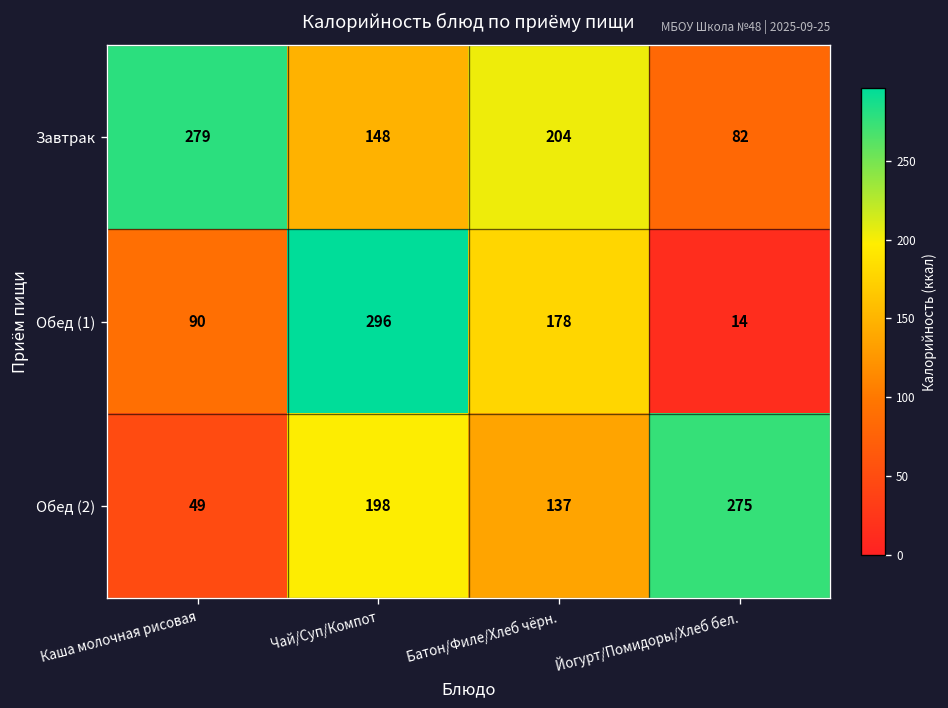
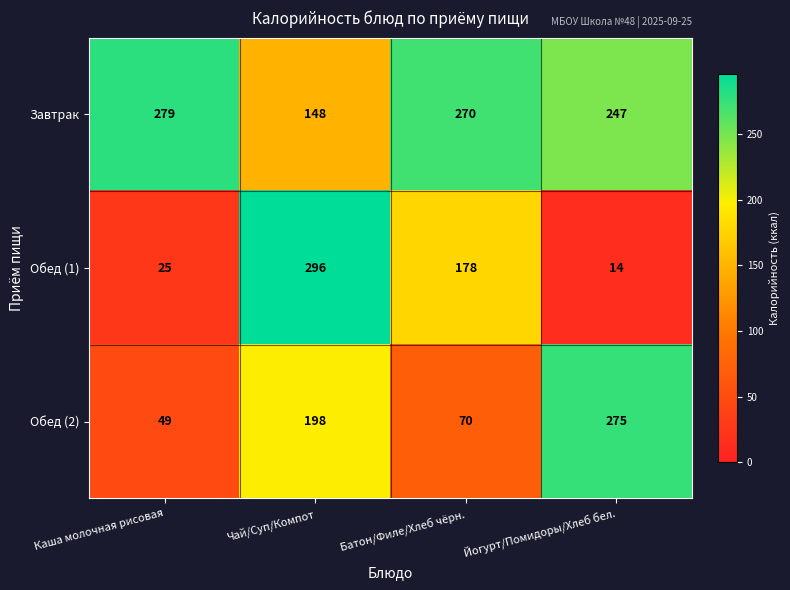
Завтрак, Батон/Филе/Хлеб чёрн.: 204 -> 270
Завтрак, Йогурт/Помидоры/Хлеб бел.: 82 -> 247
Обед (1), Каша молочная рисовая: 90 -> 25
Обед (2), Батон/Филе/Хлеб чёрн.: 137 -> 70
